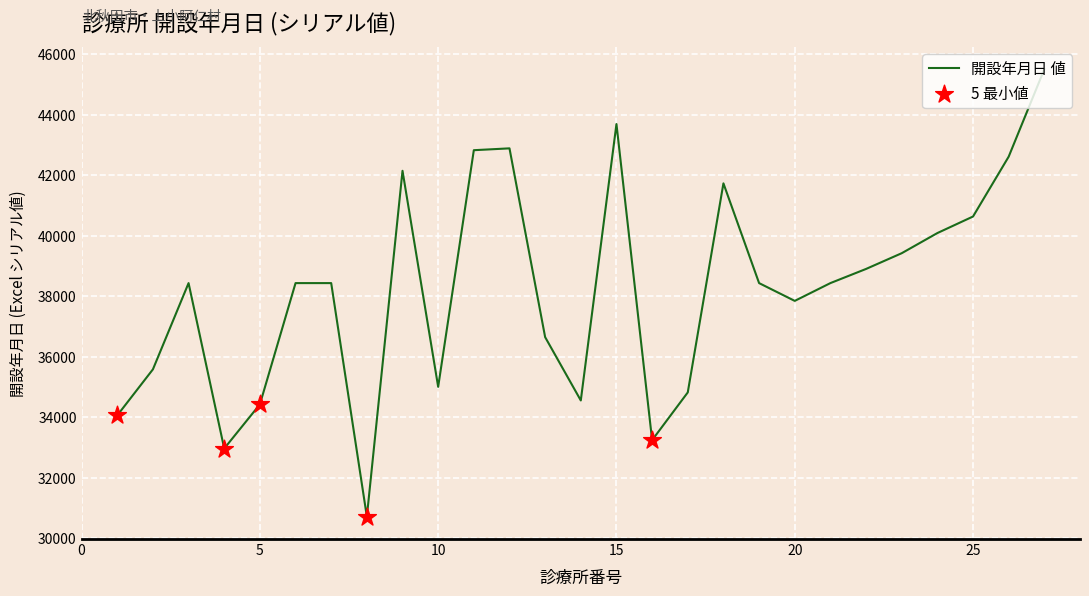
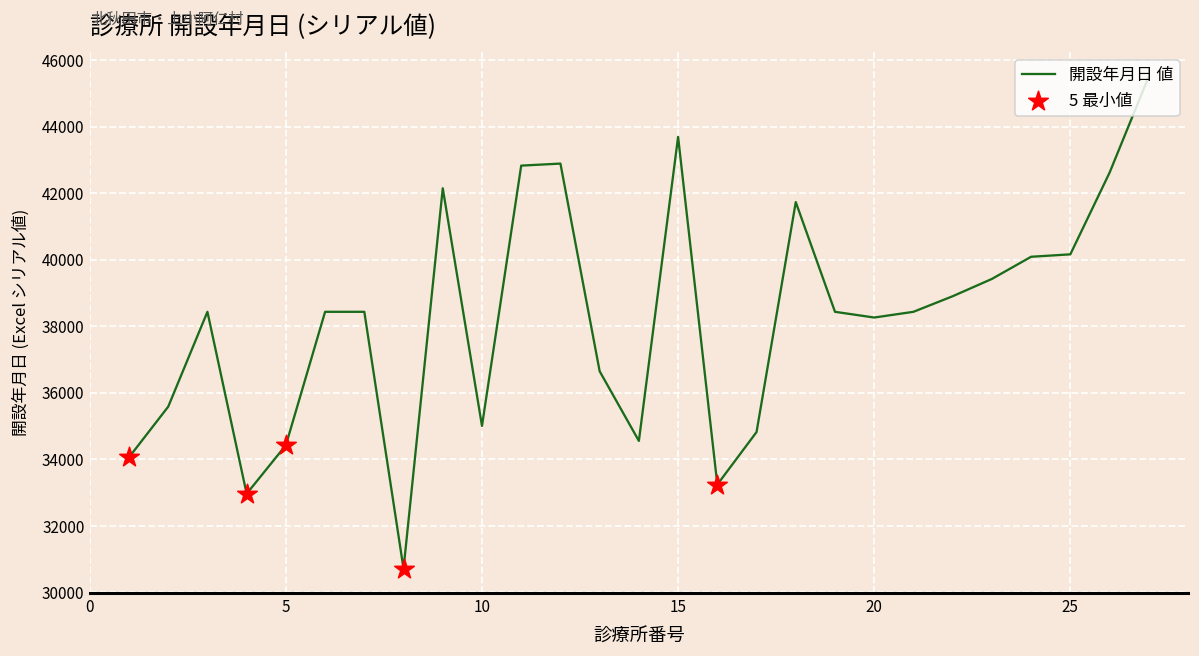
開設年月日 値, 20: 37800 -> 38300
開設年月日 値, 25: 40600 -> 40200
